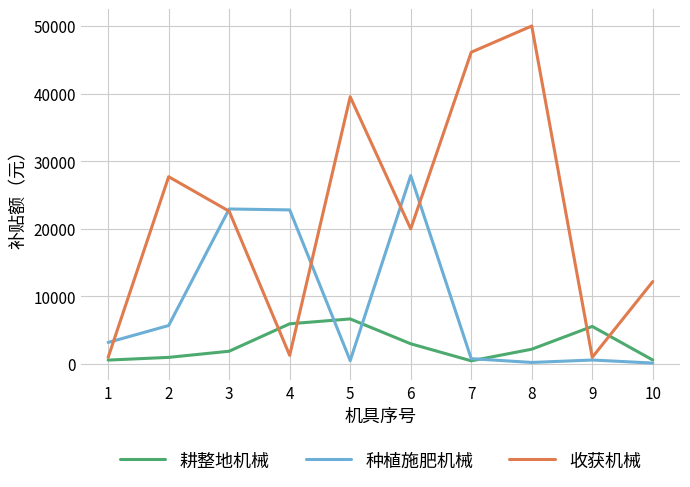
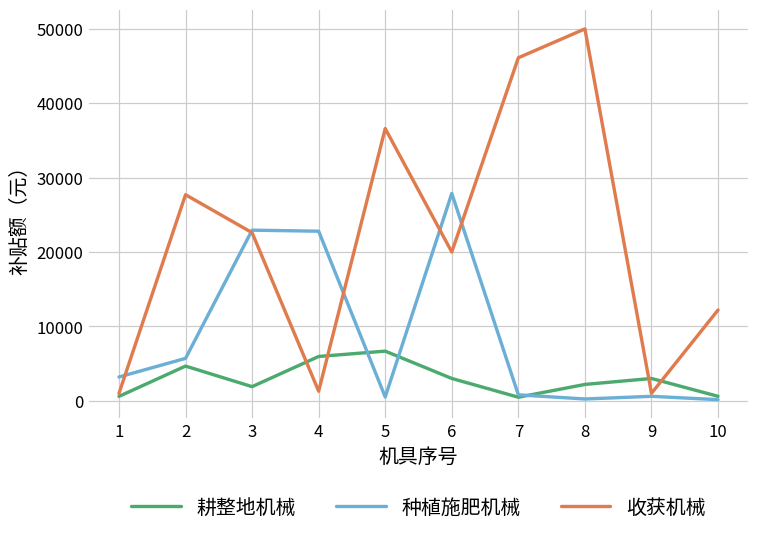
耕整地机械, 2: 1000 -> 5000
收获机械, 5: 40000 -> 37000
耕整地机械, 9: 6000 -> 3000
